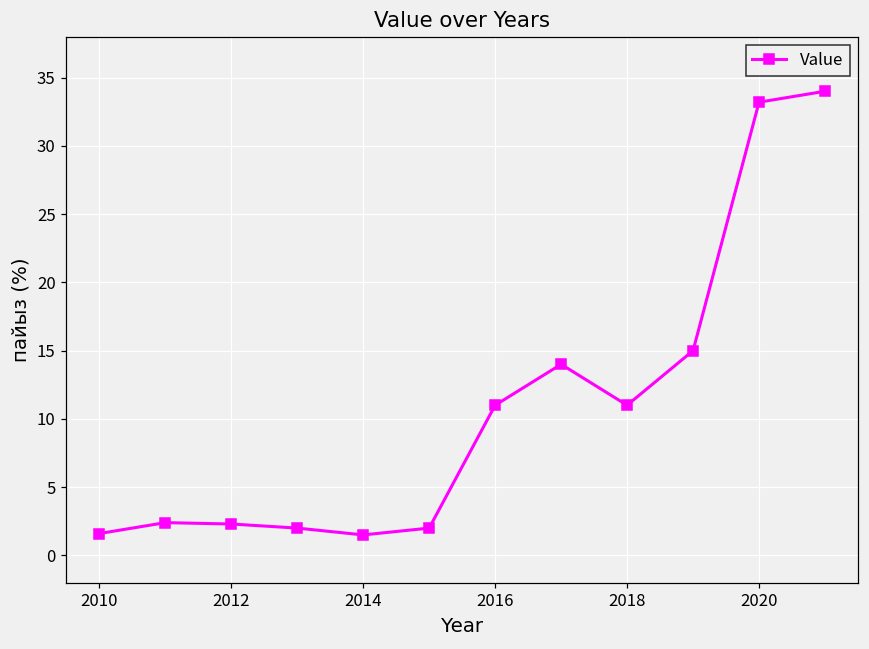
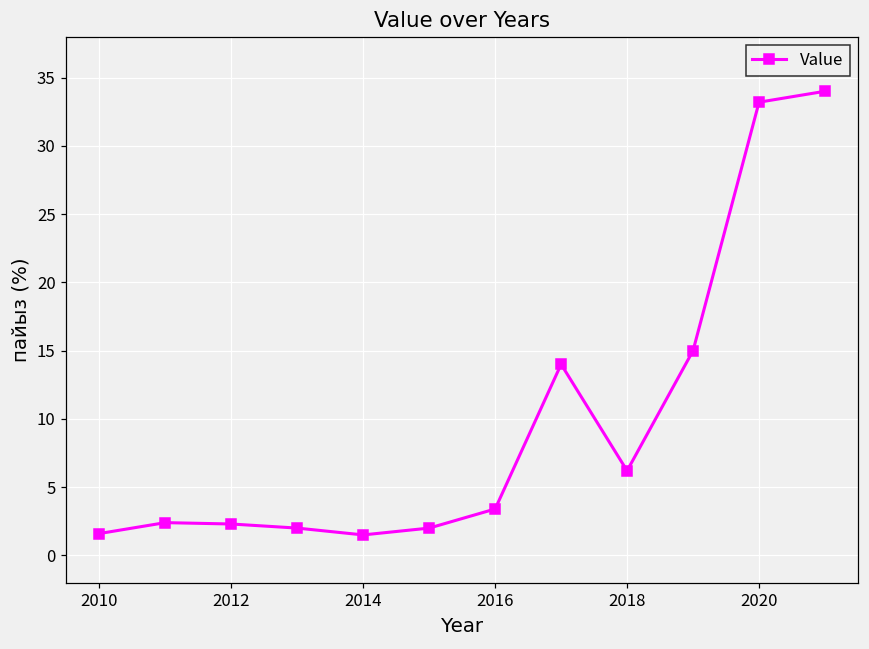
2016: 11.0 -> 3.4
2018: 11.0 -> 6.2
